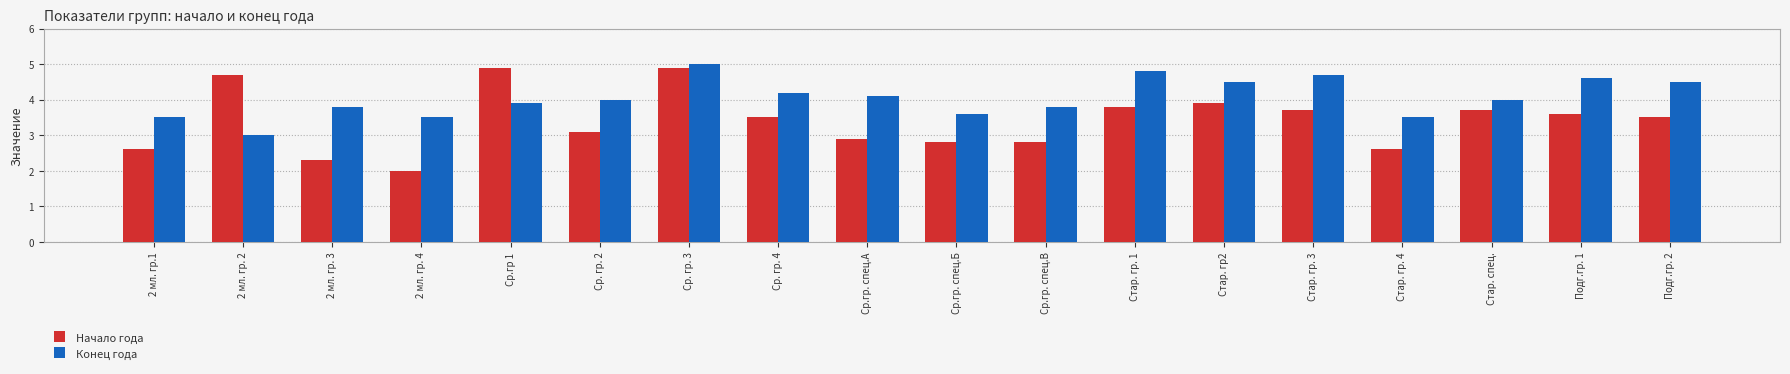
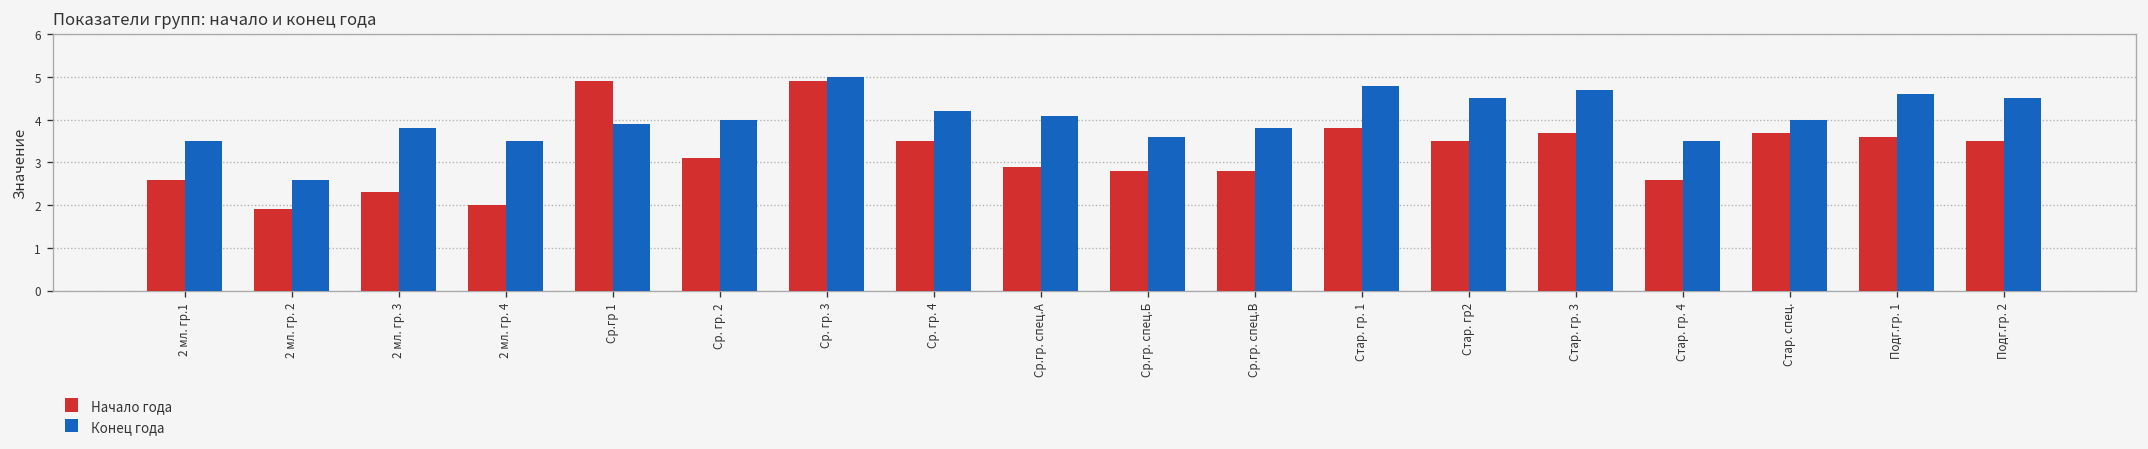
Начало года, 2 мл. гр. 2: 4.7 -> 1.9
Конец года, 2 мл. гр. 2: 3.0 -> 2.6
Начало года, Стар. гр2: 3.9 -> 3.5
